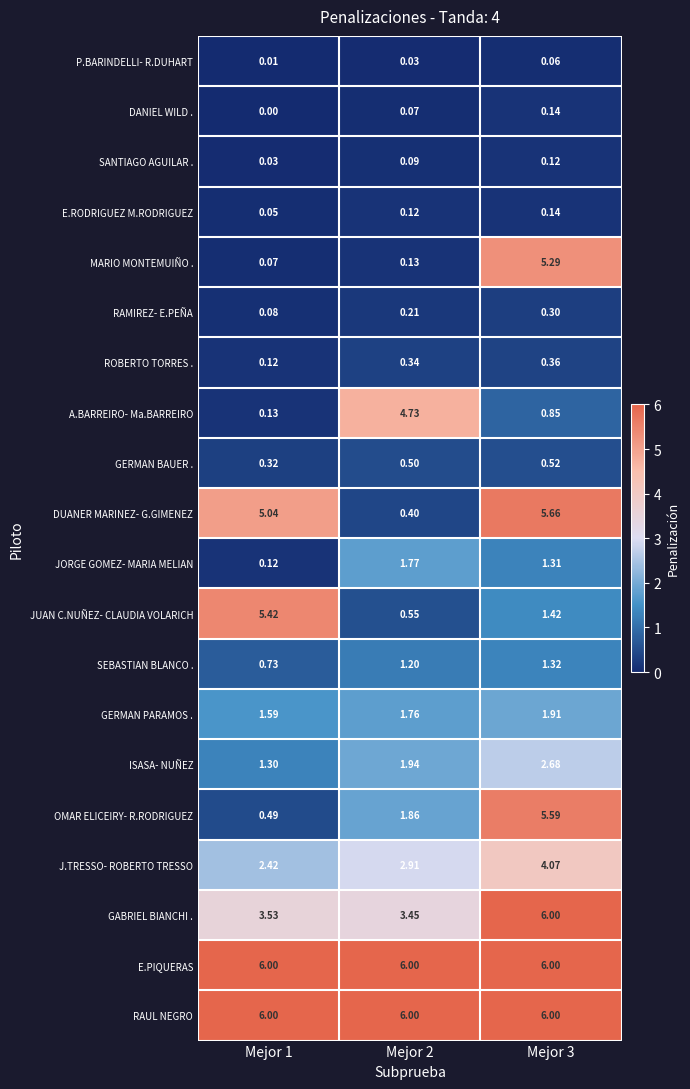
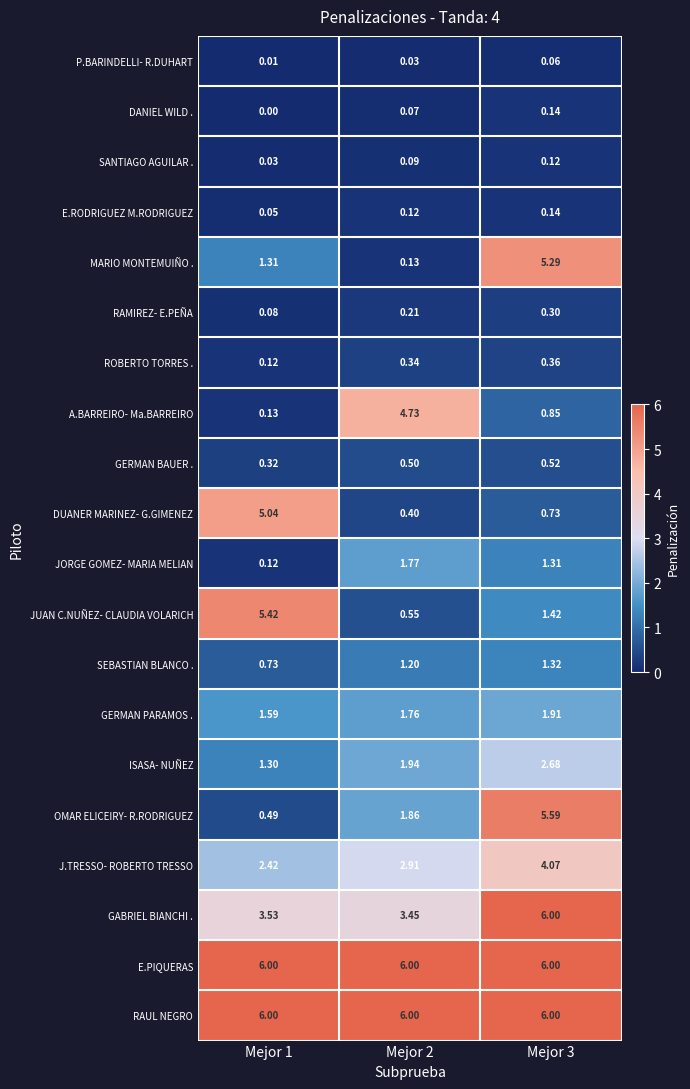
MARIO MONTEMUIÑO ., Mejor 1: 0.07 -> 1.31
DUANER MARINEZ- G.GIMENEZ, Mejor 3: 5.66 -> 0.73
